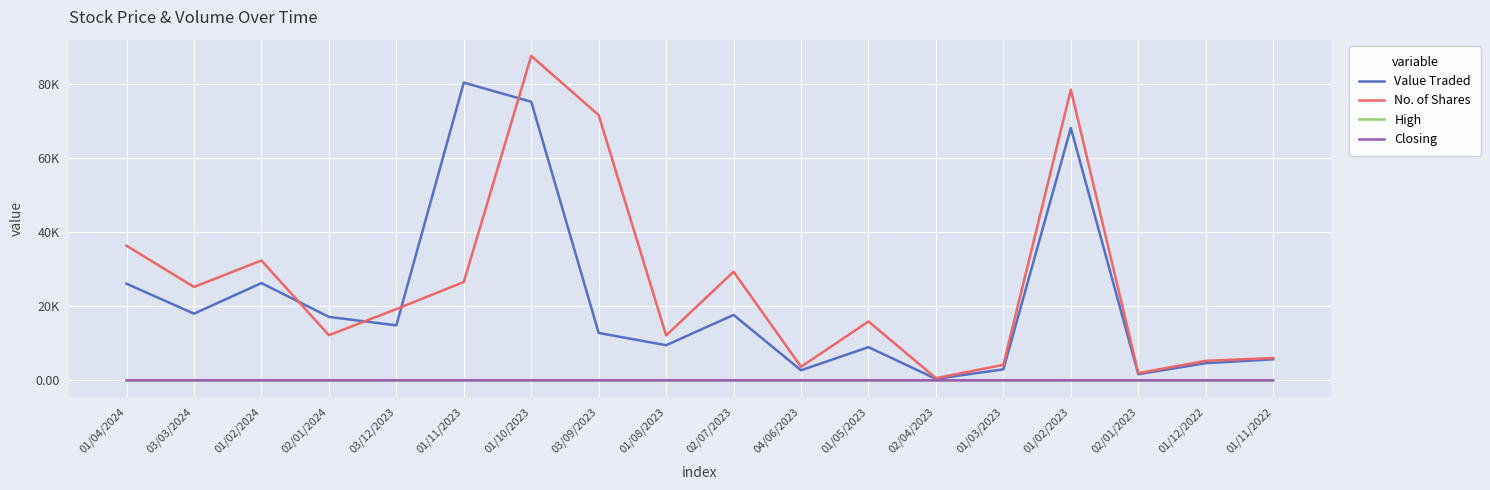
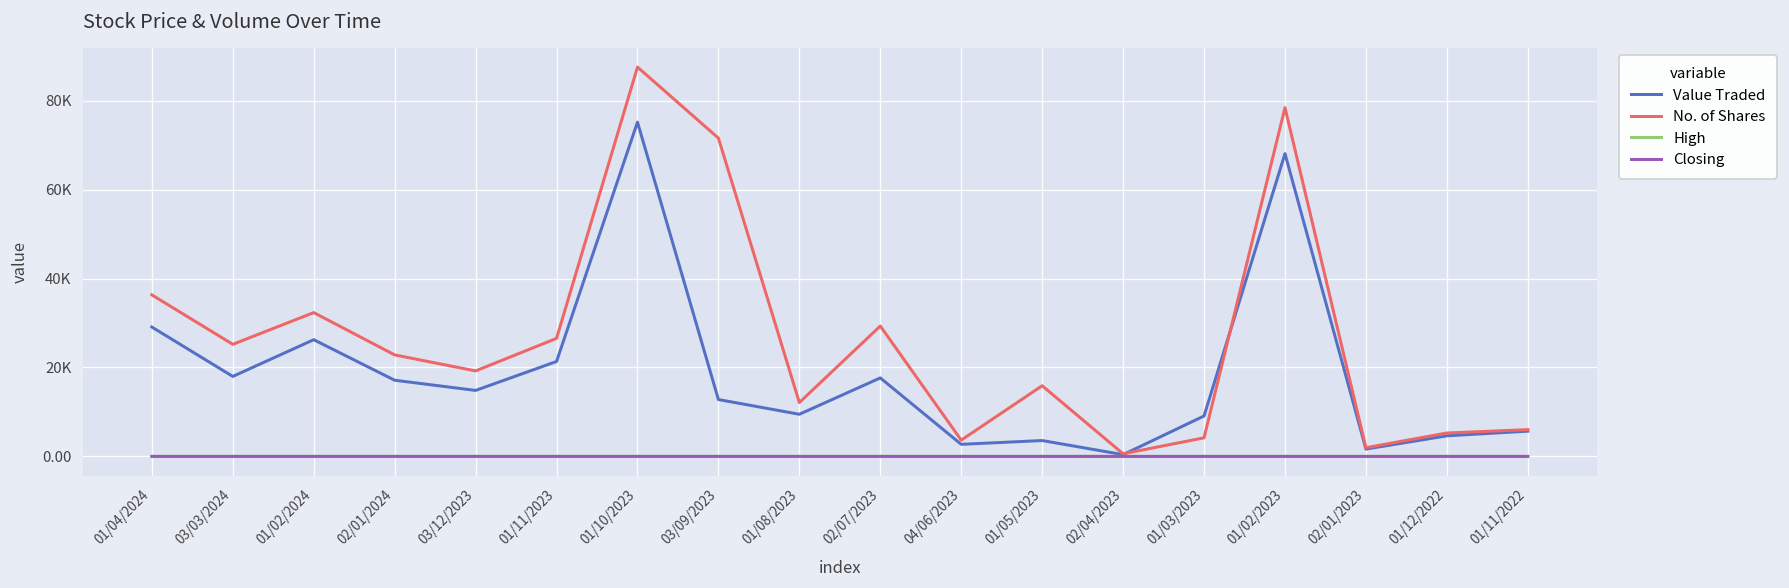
Value Traded, 01/04/2024: 26000 -> 29000
No. of Shares, 02/01/2024: 12000 -> 23000
Value Traded, 01/11/2023: 80000 -> 21000
Value Traded, 01/05/2023: 9000 -> 4000
Value Traded, 01/03/2023: 3000 -> 9000
